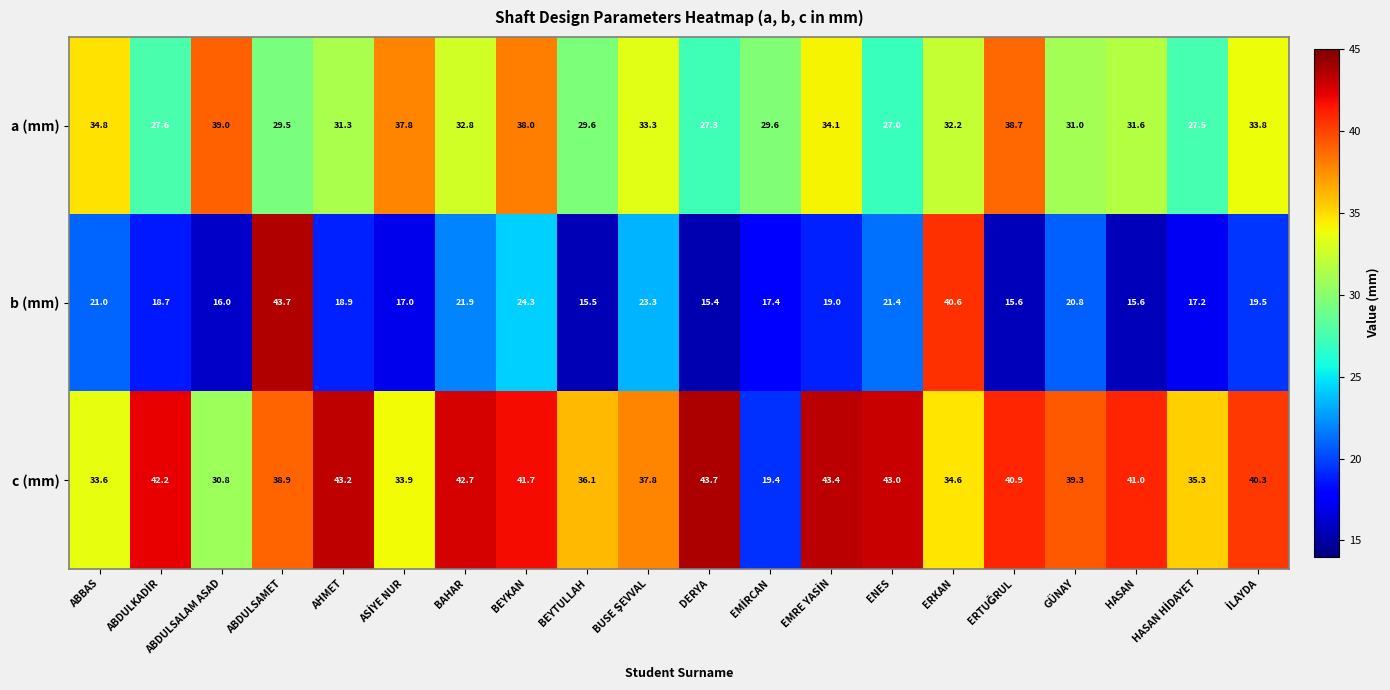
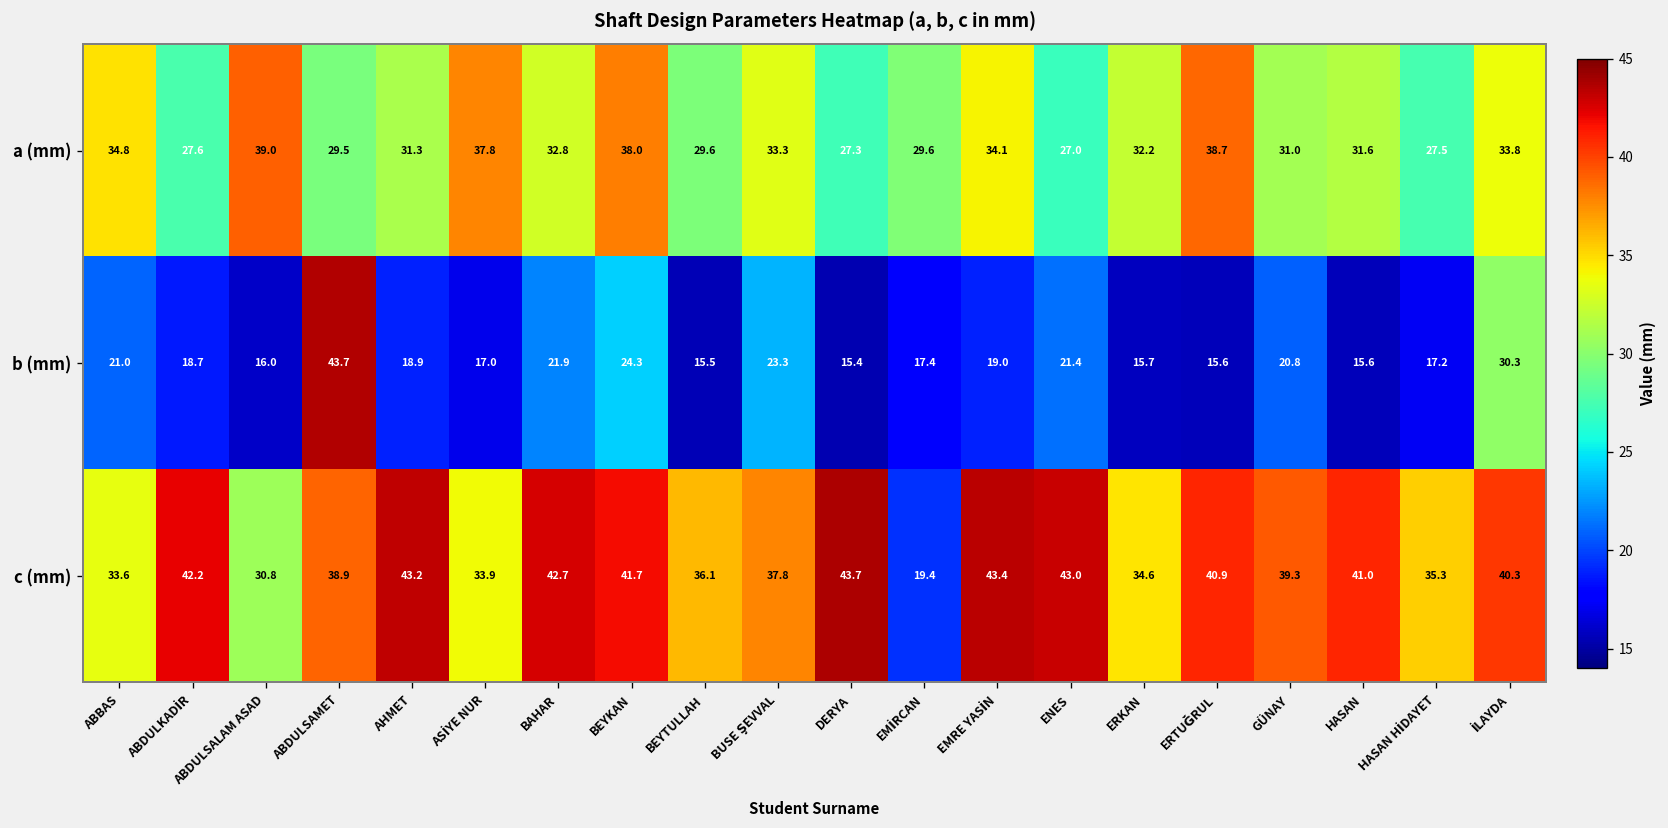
b (mm), ERKAN: 40.6 -> 15.7
b (mm), İLAYDA: 19.5 -> 30.3
